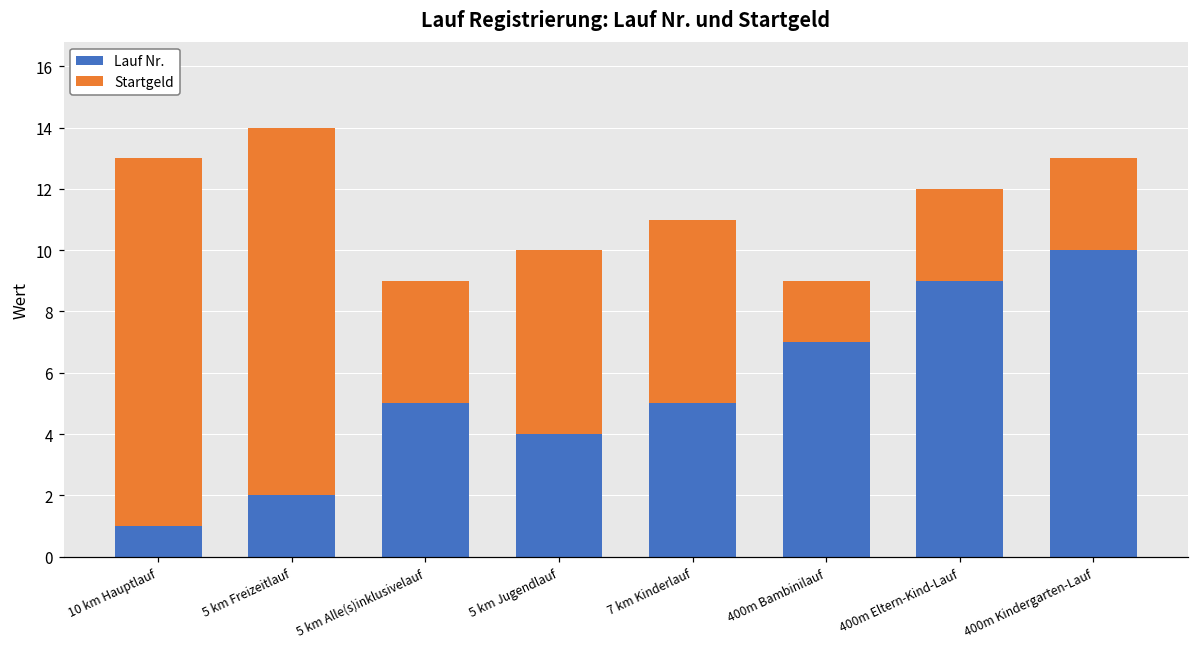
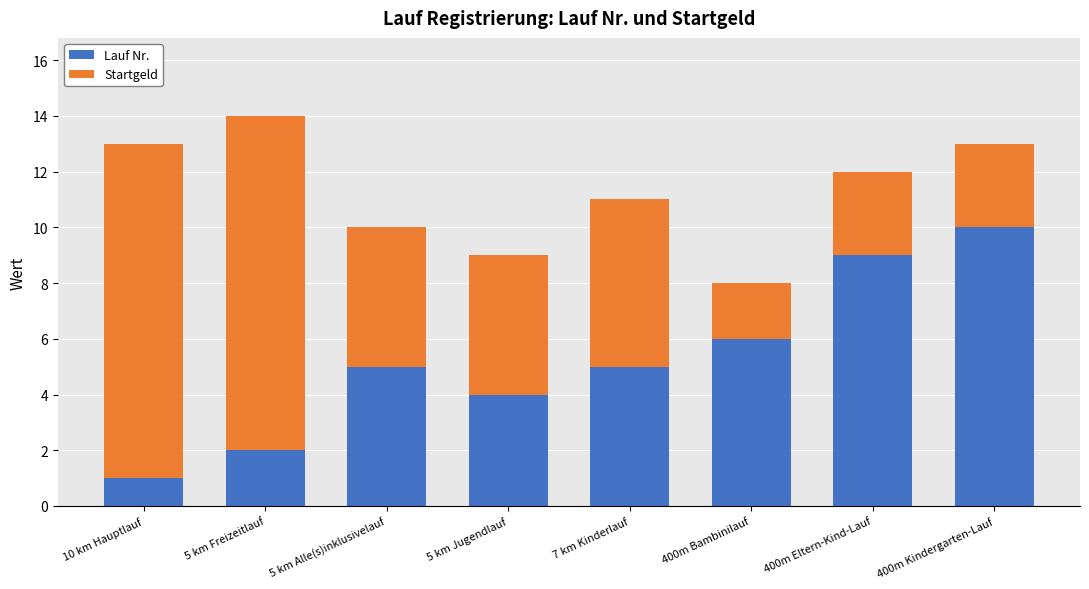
Startgeld, 5 km Alle(s)inklusivelauf: 4 -> 5
Startgeld, 5 km Jugendlauf: 6 -> 5
Lauf Nr., 400m Bambinilauf: 7 -> 6
